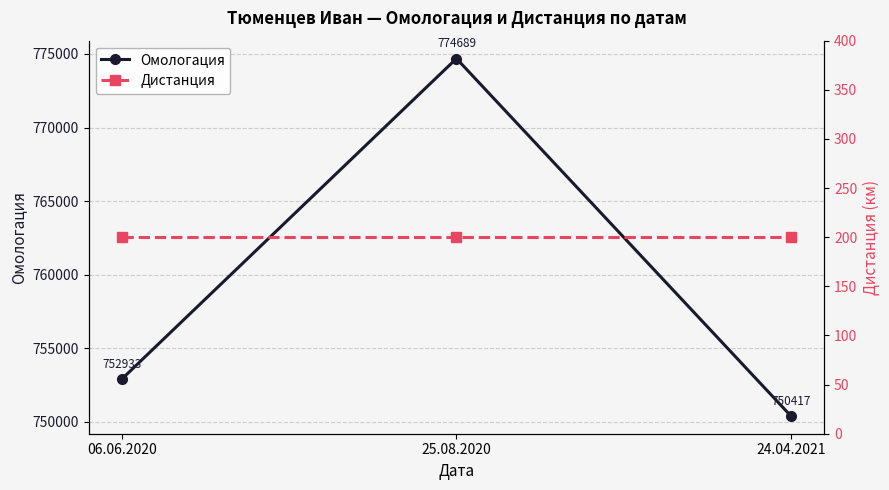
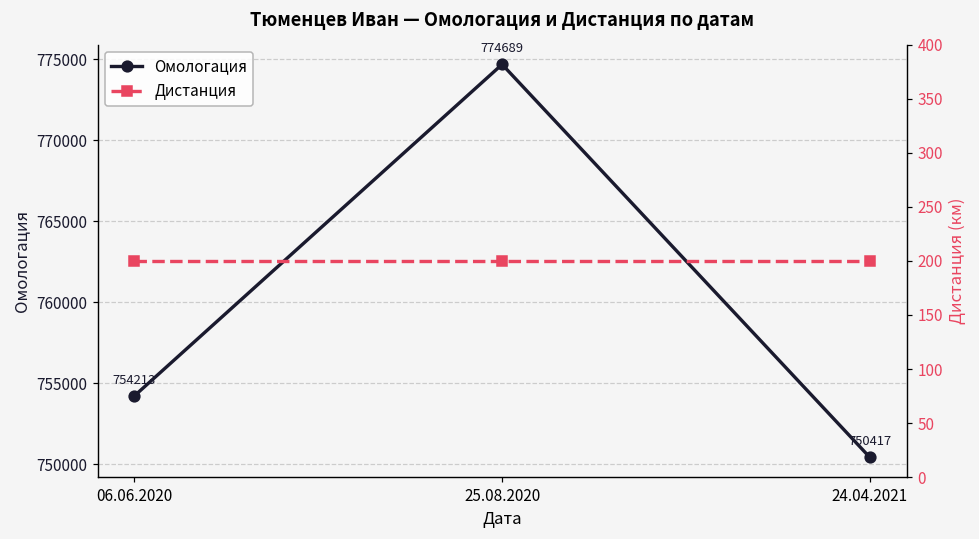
Омологация, 06.06.2020: 752933 -> 754213
